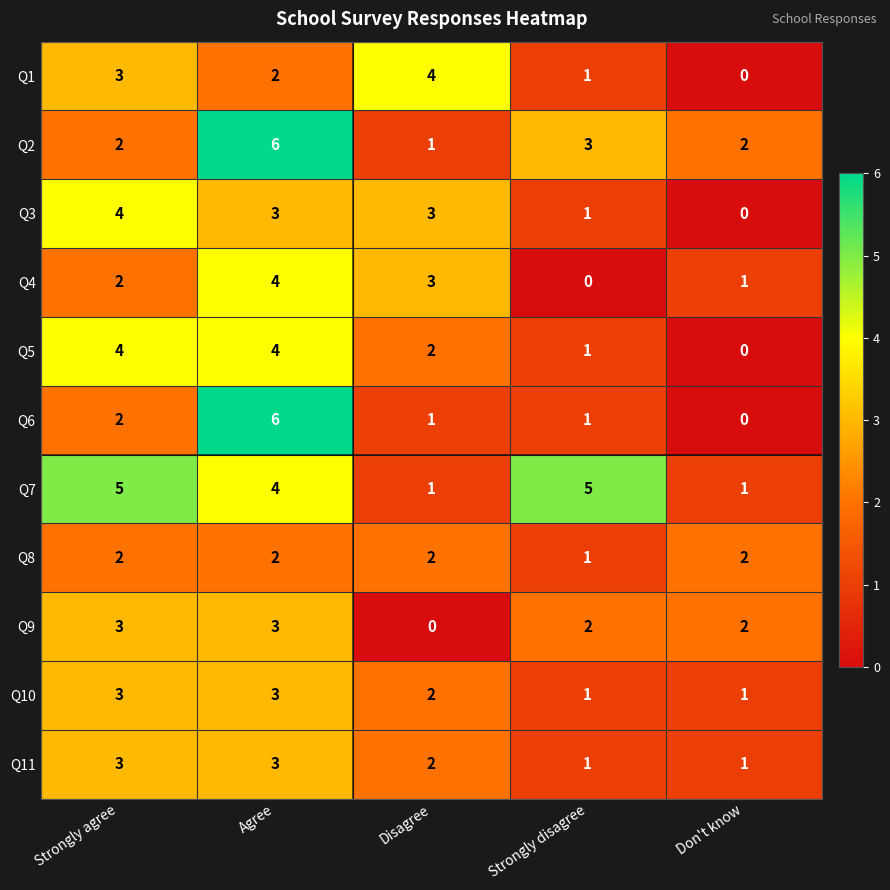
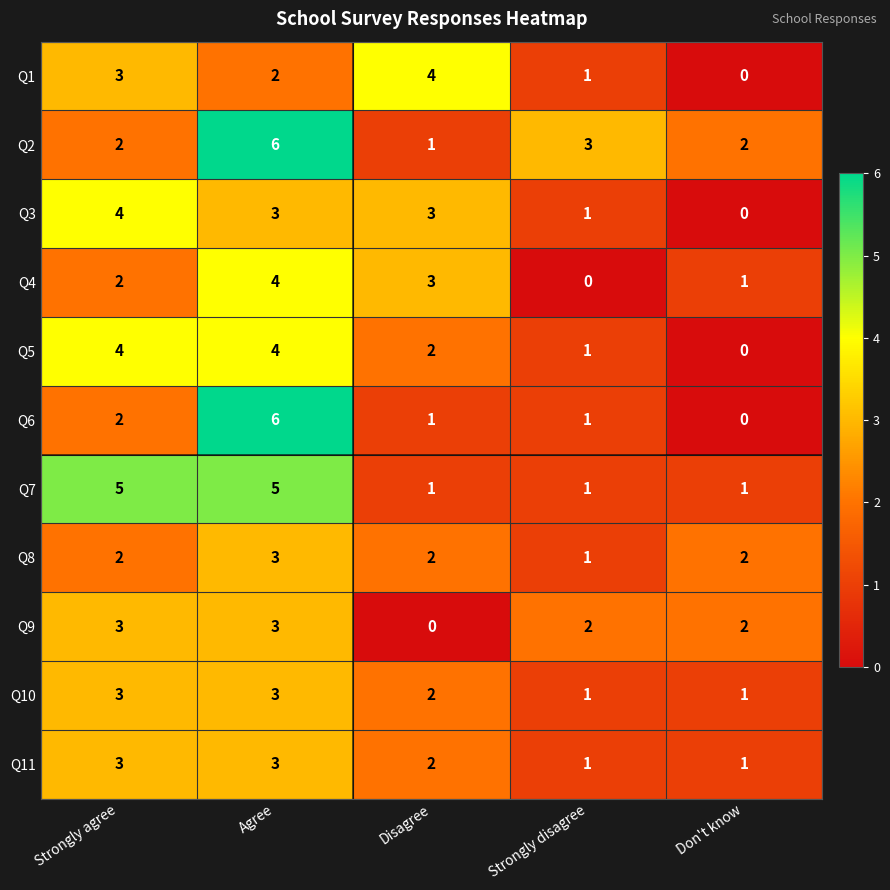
Q7, Agree: 4 -> 5
Q7, Strongly disagree: 5 -> 1
Q8, Agree: 2 -> 3
